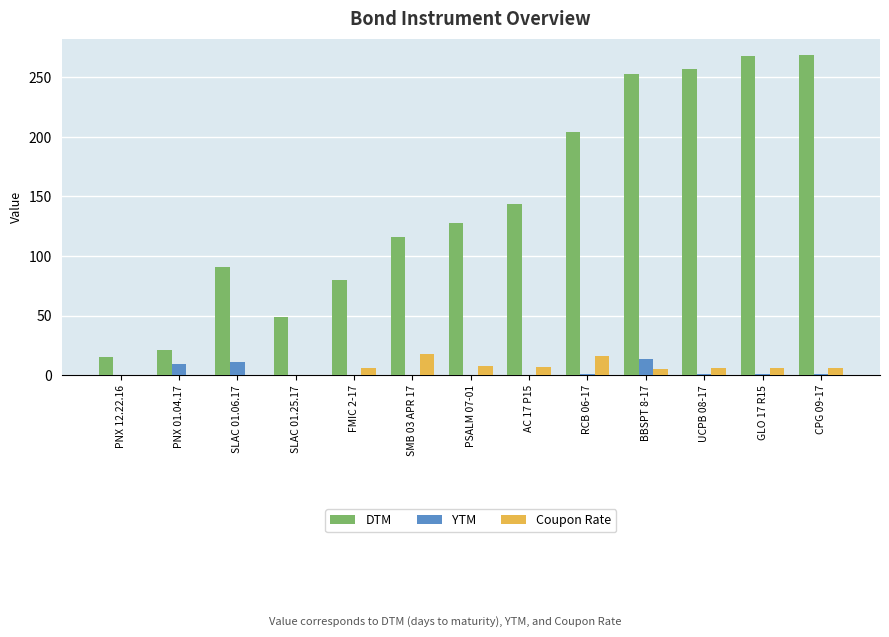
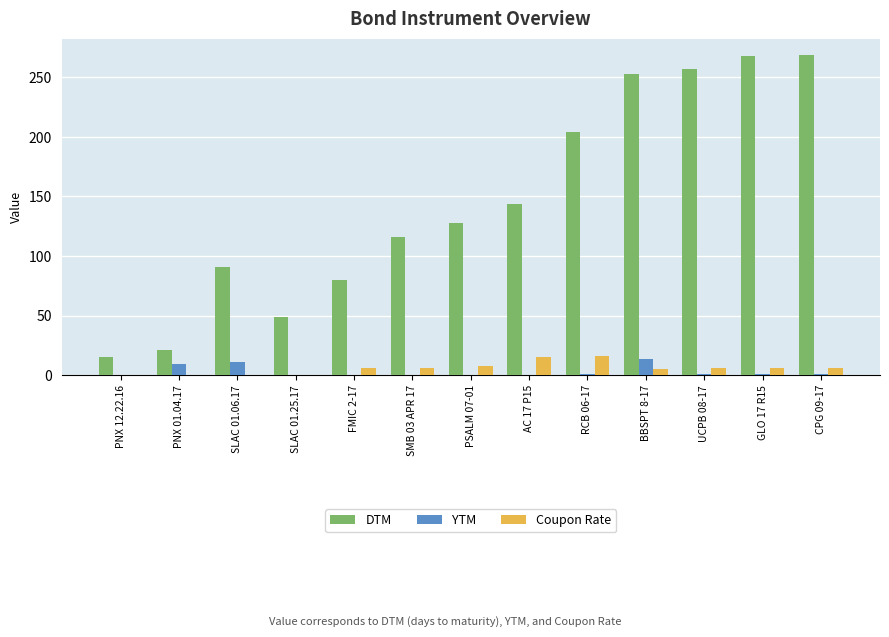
Coupon Rate, SMB 03 APR 17: 18 -> 6
Coupon Rate, AC 17 P15: 7 -> 15
